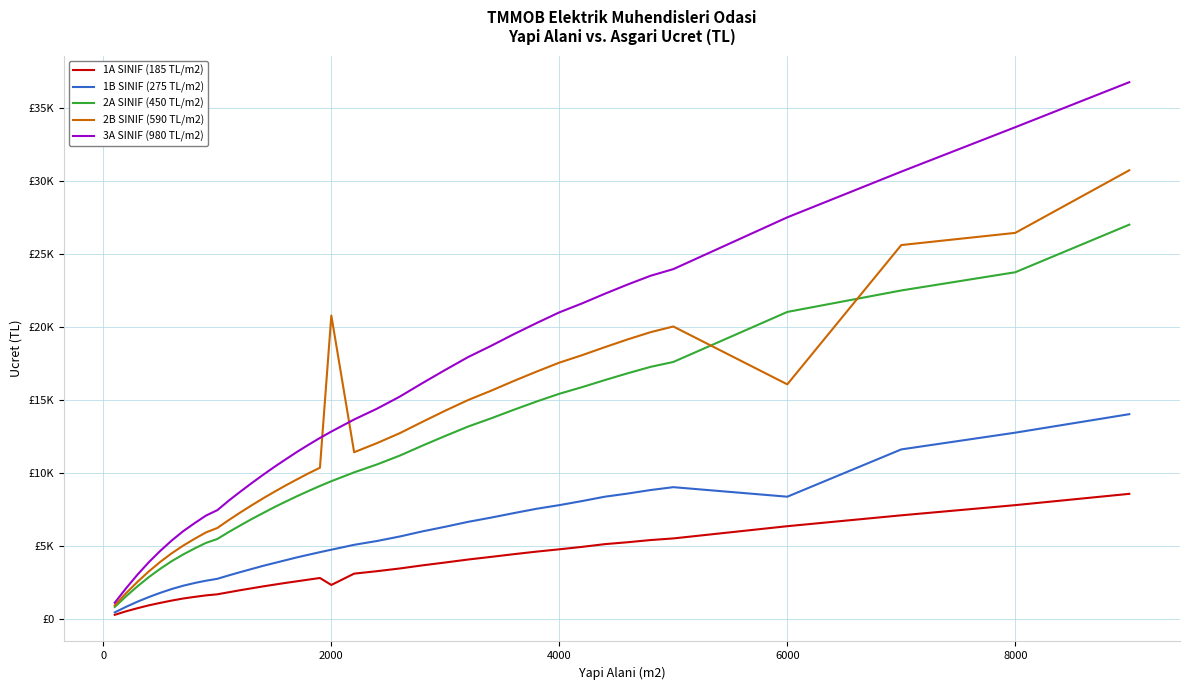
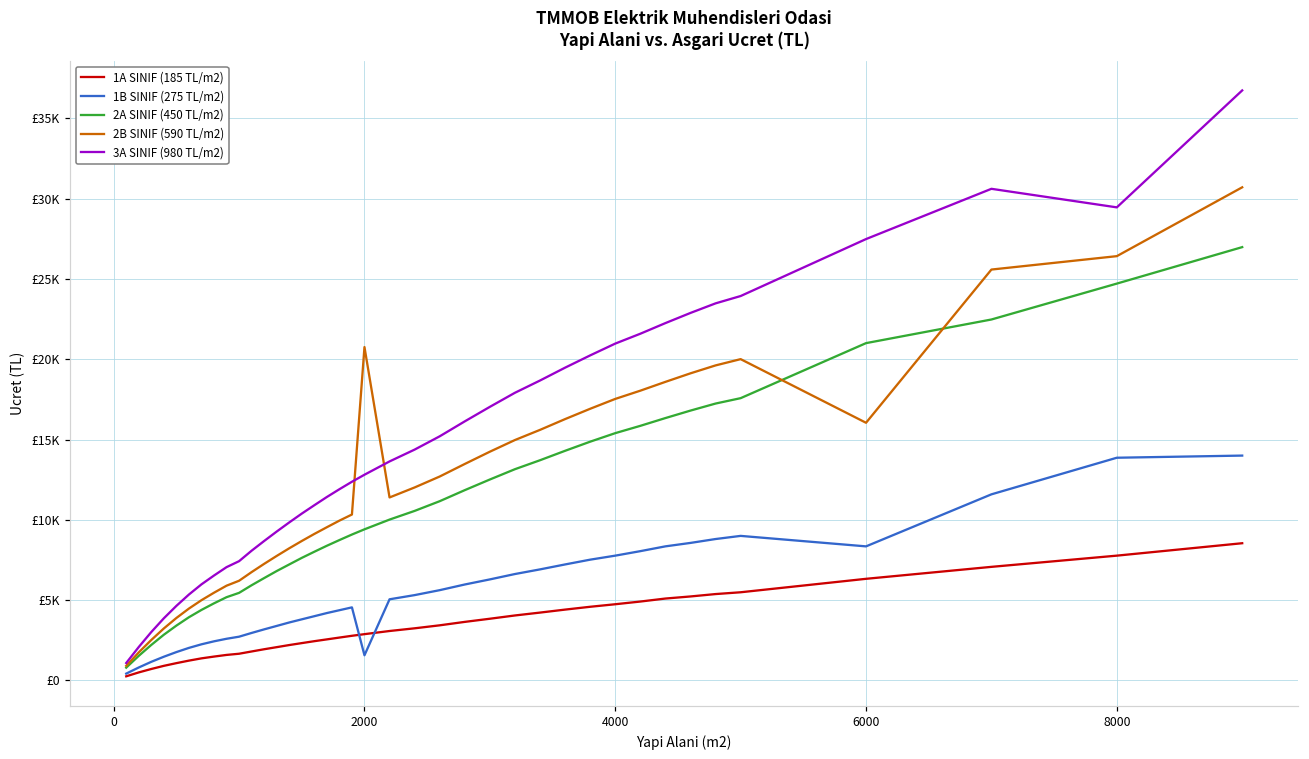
1A SINIF (185 TL/m2), 2000: £2300 -> £2900
1B SINIF (275 TL/m2), 2000: £4700 -> £1600
1B SINIF (275 TL/m2), 8000: £12700 -> £13900
2A SINIF (450 TL/m2), 8000: £23700 -> £24700
3A SINIF (980 TL/m2), 8000: £33700 -> £29500
